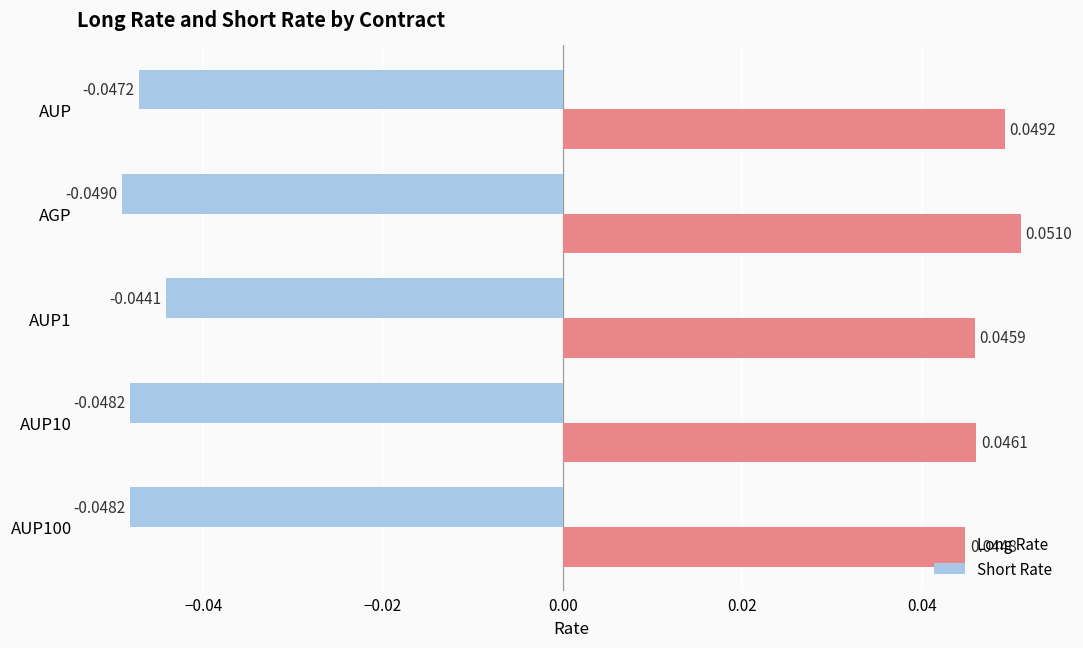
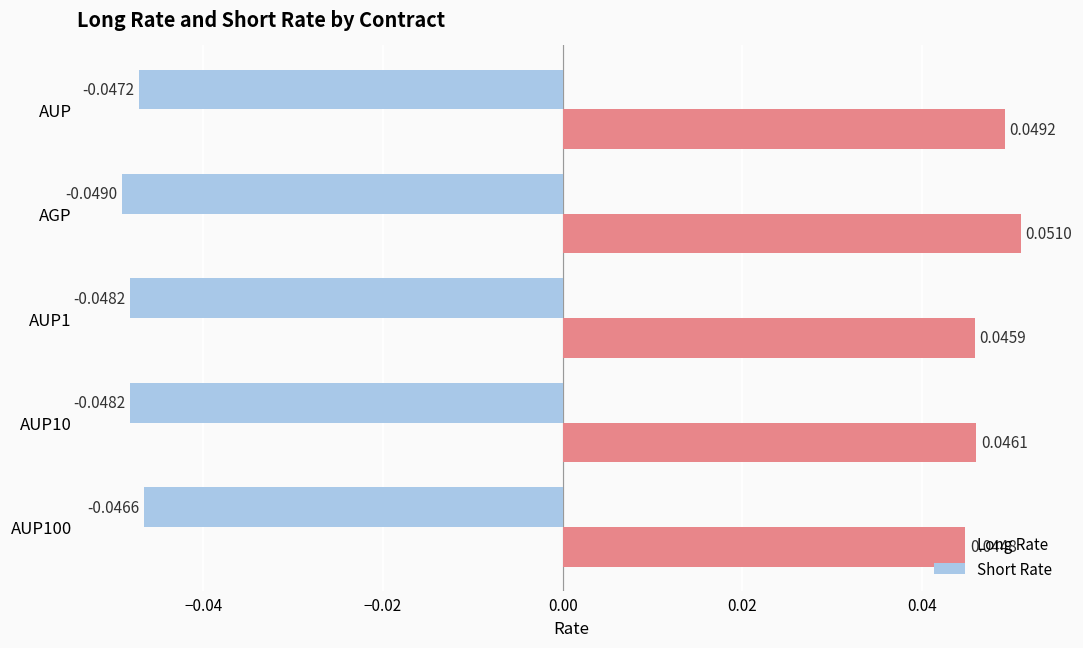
Short Rate, AUP1: -0.0441 -> -0.0482
Short Rate, AUP100: -0.0482 -> -0.0466
